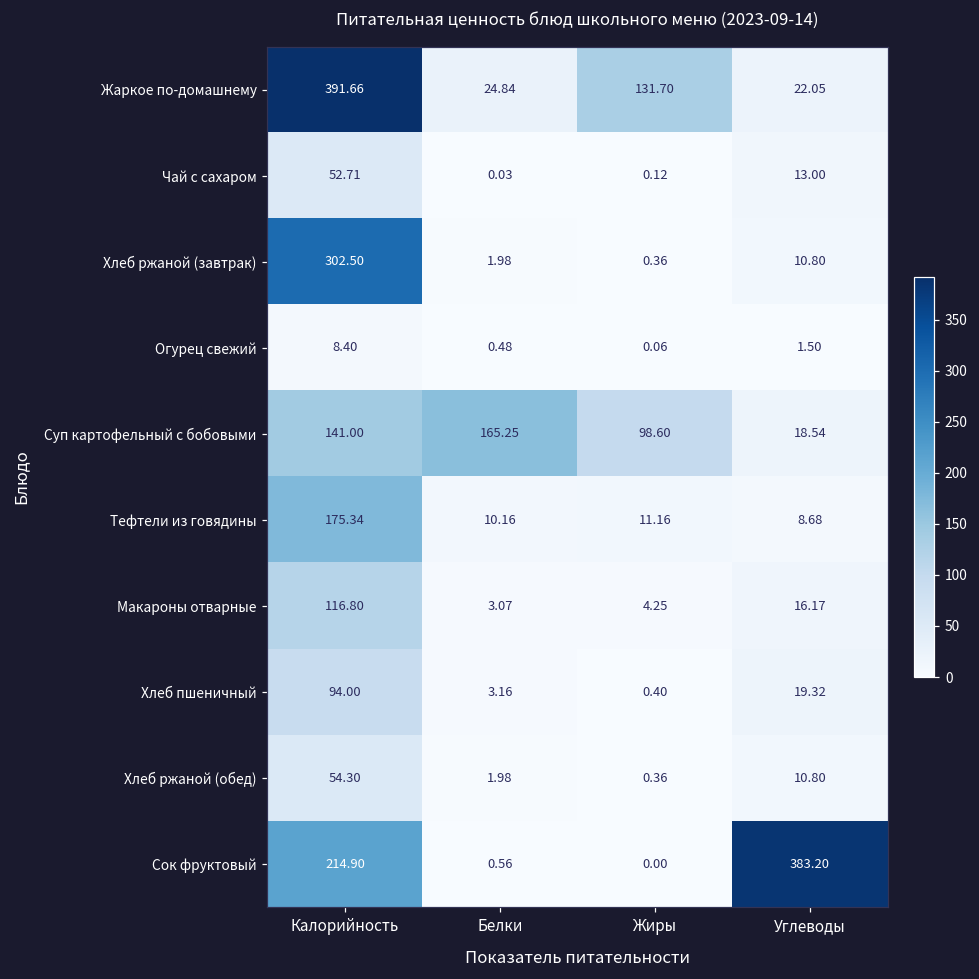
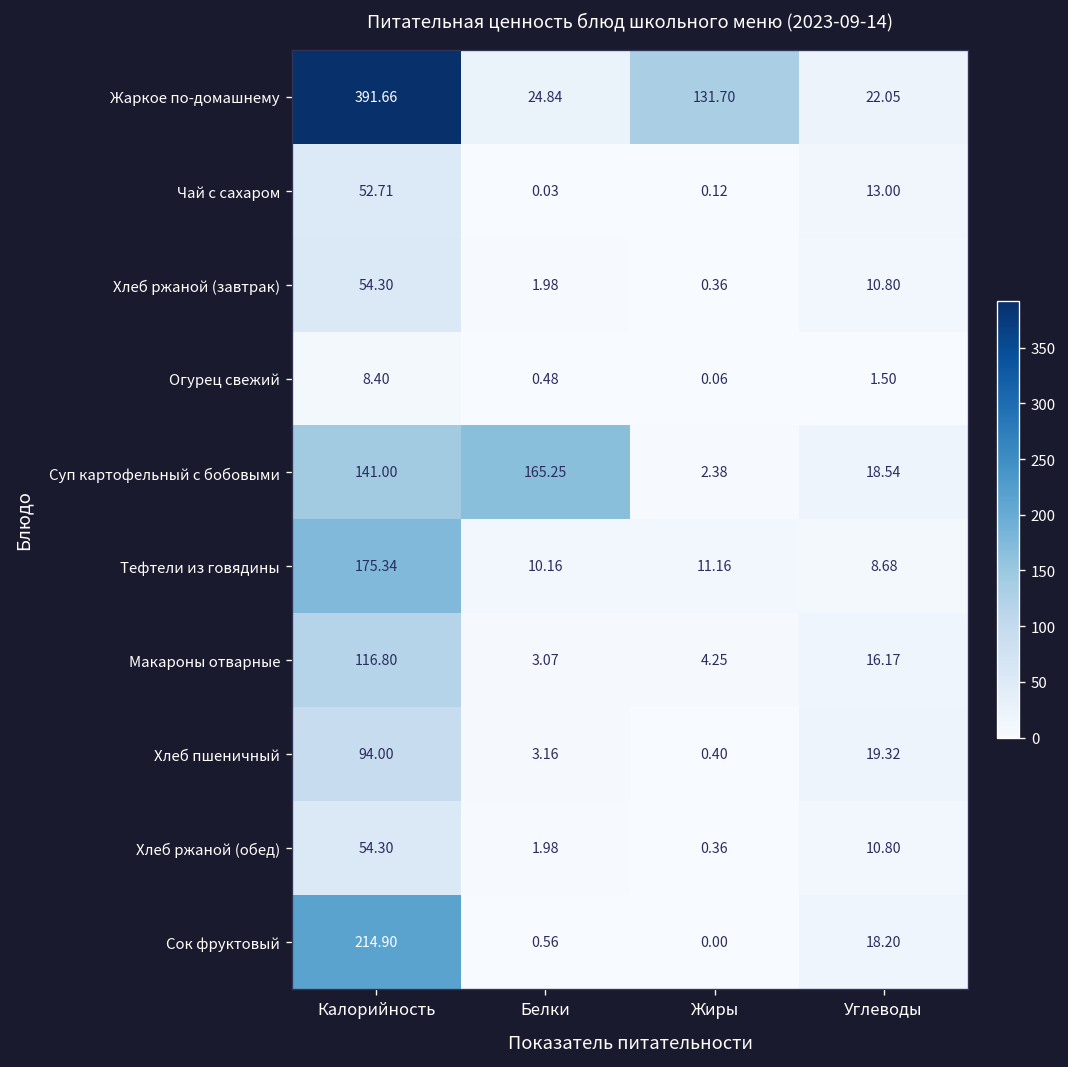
Хлеб ржаной (завтрак), Калорийность: 302.50 -> 54.30
Суп картофельный с бобовыми, Жиры: 98.60 -> 2.38
Сок фруктовый, Углеводы: 383.20 -> 18.20
